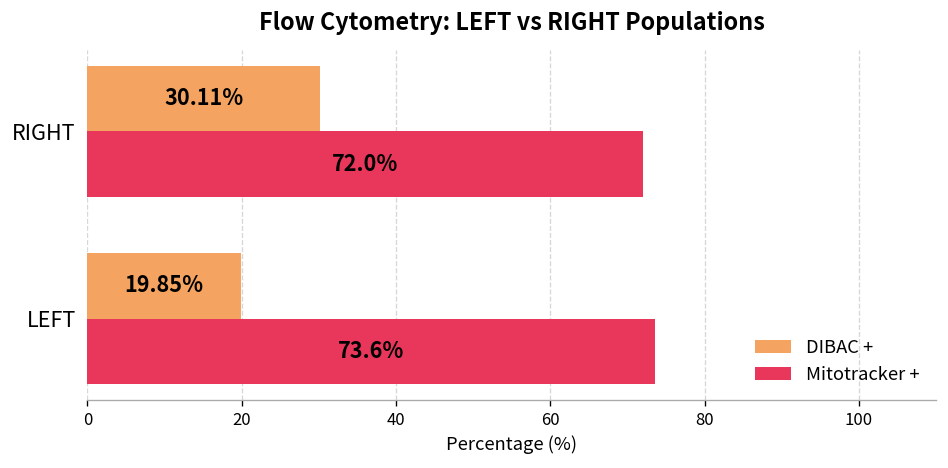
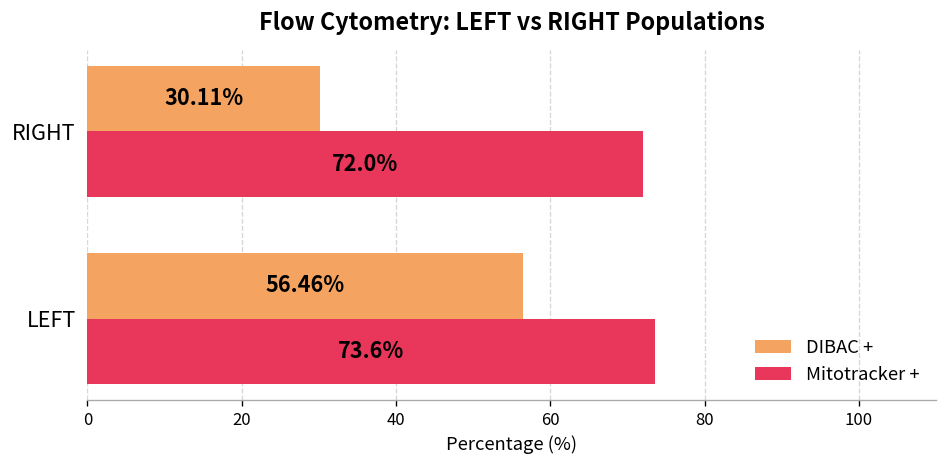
DIBAC +, LEFT: 19.85% -> 56.46%
